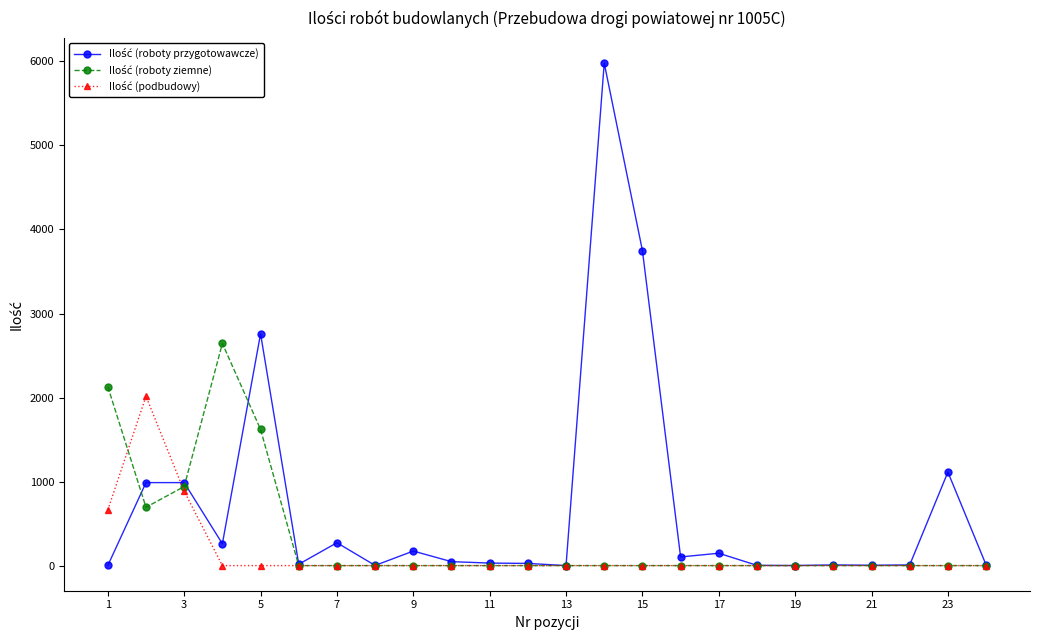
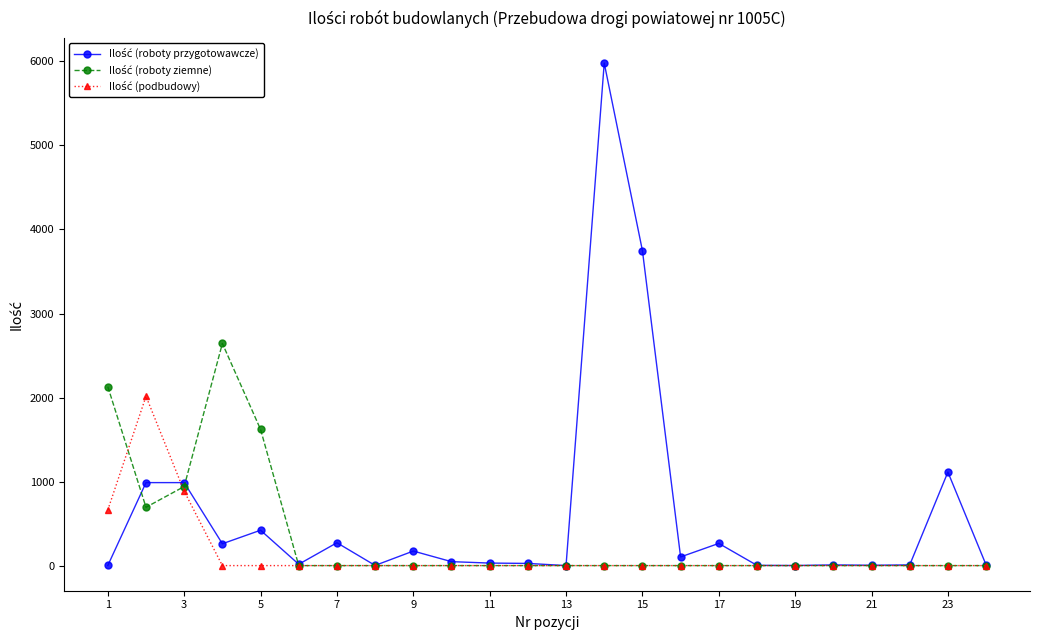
Ilość (roboty przygotowawcze), 5: 2800 -> 400
Ilość (roboty przygotowawcze), 17: 100 -> 300
